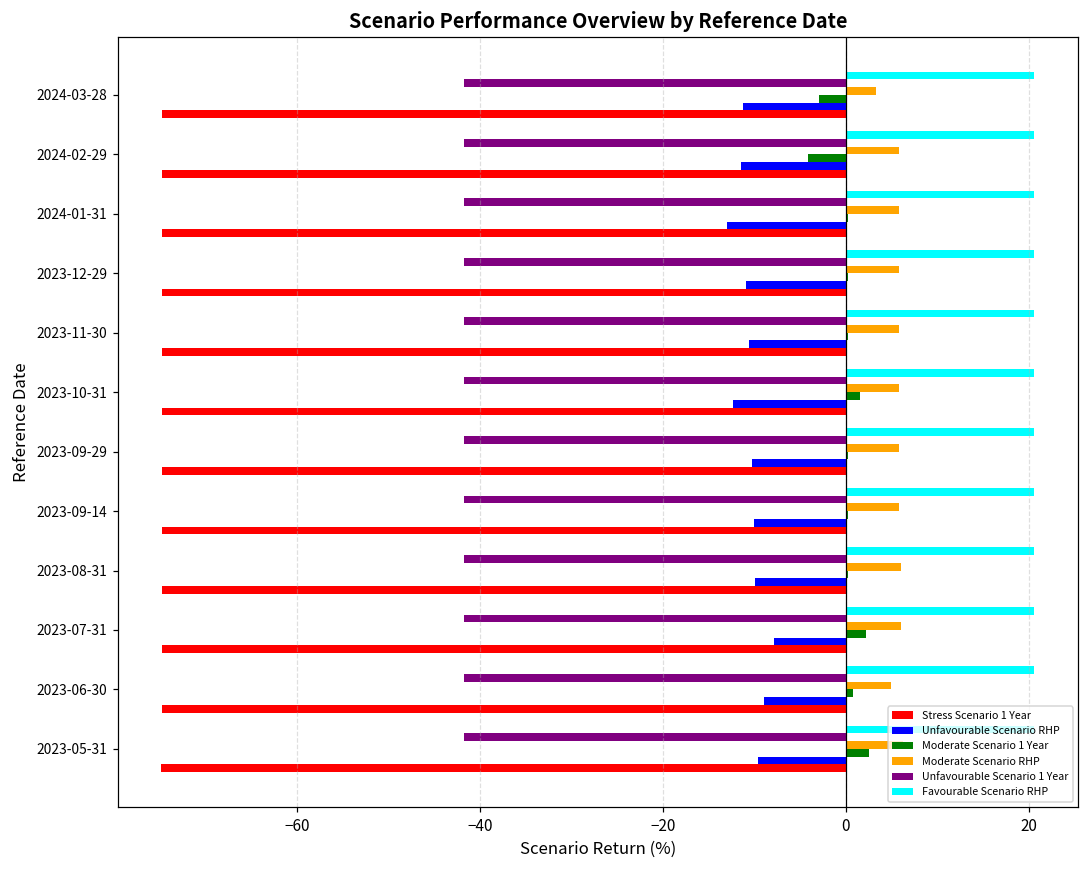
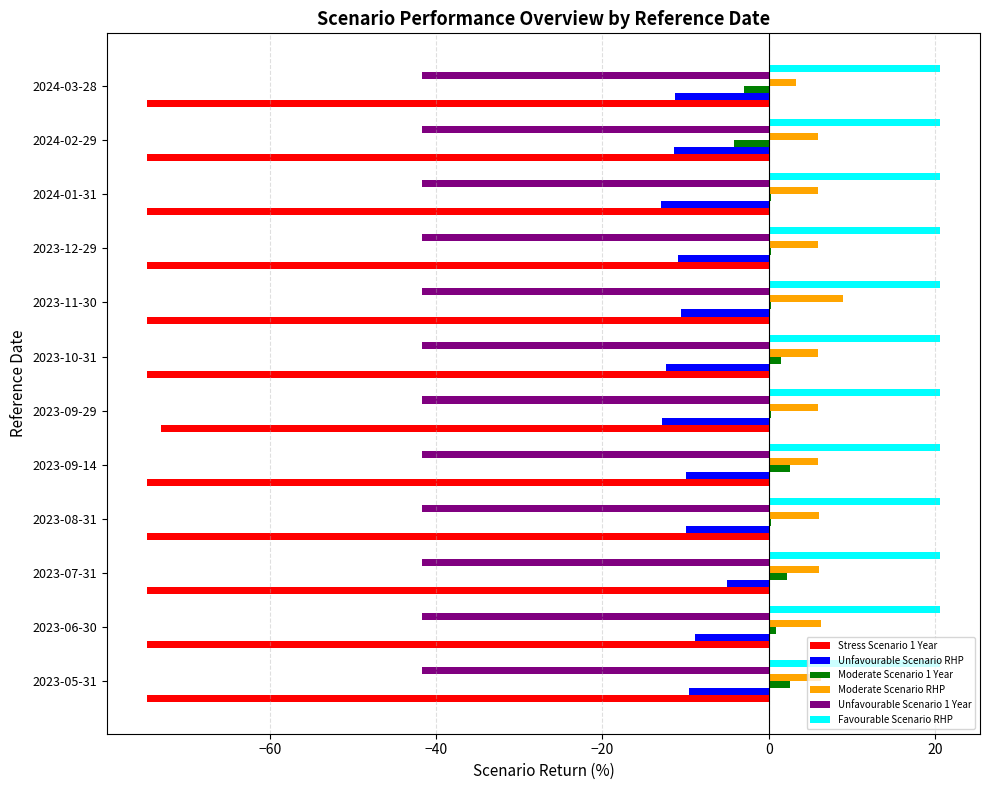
Moderate Scenario RHP, 2023-11-30: 6 -> 9
Unfavourable Scenario RHP, 2023-09-29: -10 -> -13
Stress Scenario 1 Year, 2023-09-29: -75 -> -73
Moderate Scenario 1 Year, 2023-09-14: 0 -> 3
Unfavourable Scenario RHP, 2023-07-31: -8 -> -5
Moderate Scenario RHP, 2023-06-30: 5 -> 6
